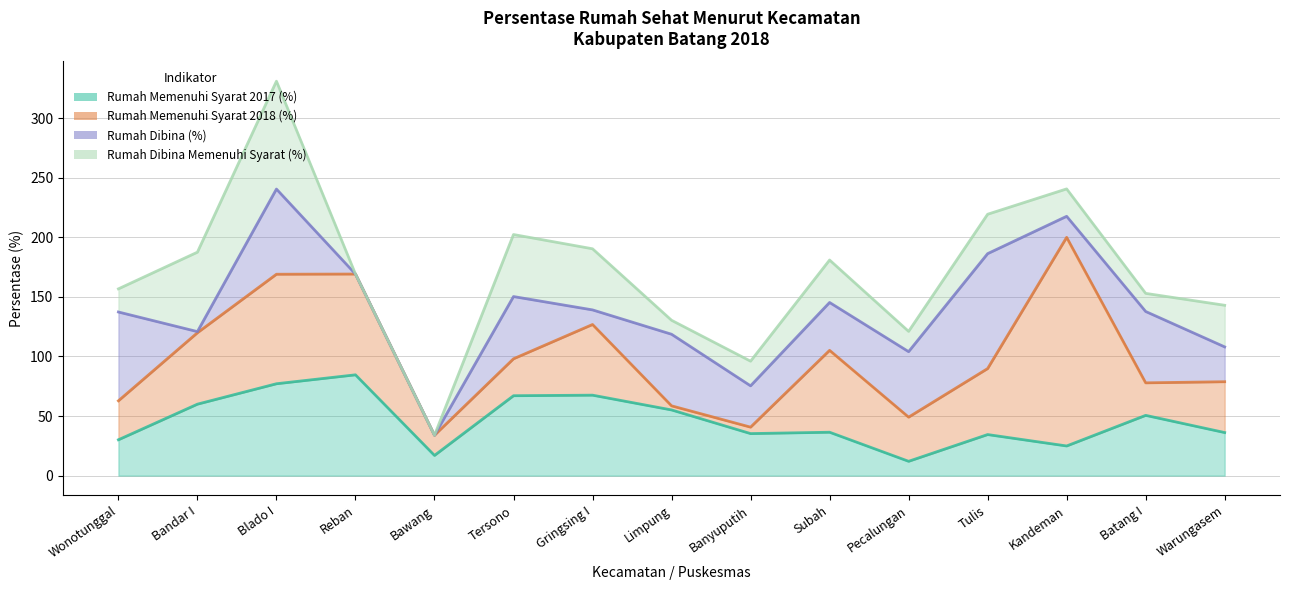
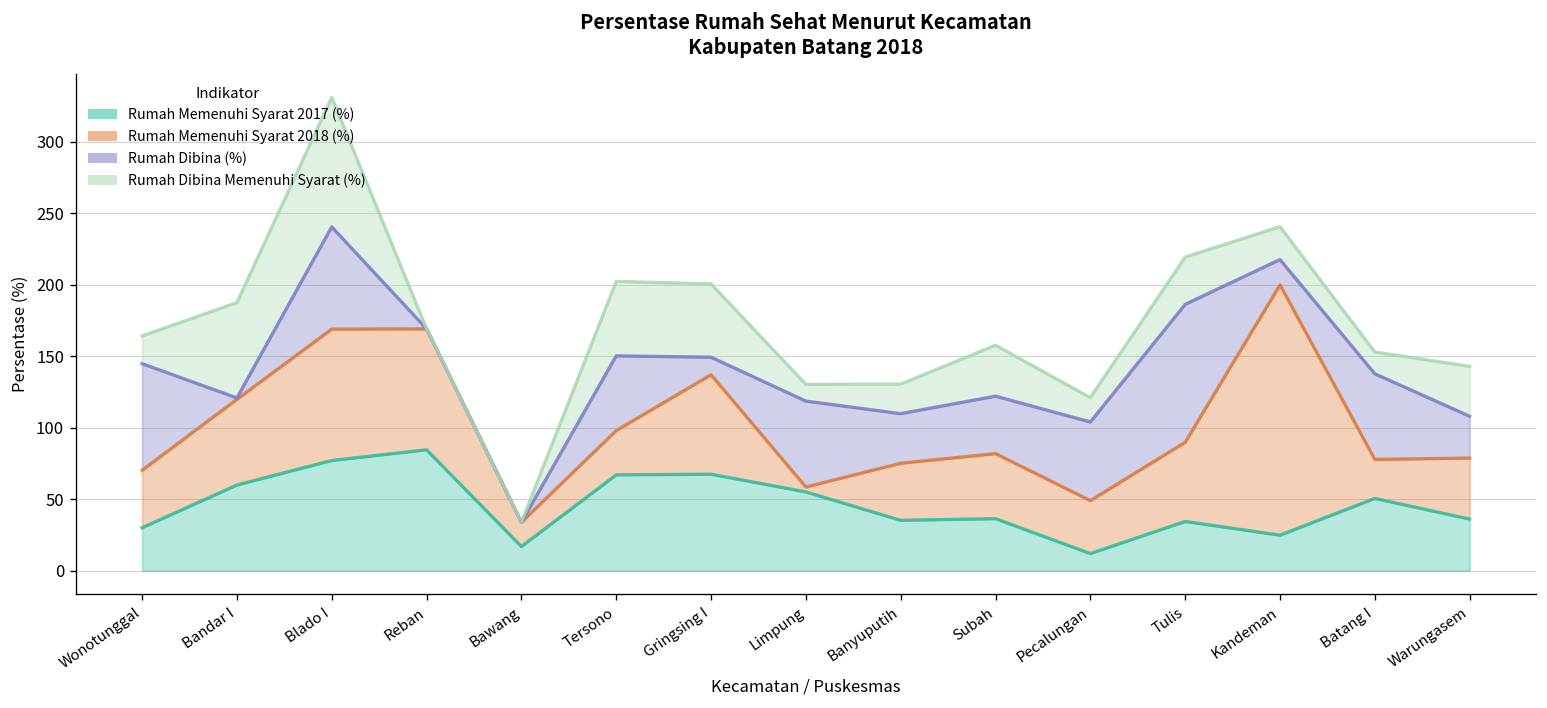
Rumah Memenuhi Syarat 2018 (%), Wonotunggal: 33 -> 40
Rumah Memenuhi Syarat 2018 (%), Gringsing I: 59 -> 70
Rumah Memenuhi Syarat 2018 (%), Banyuputih: 5 -> 40
Rumah Memenuhi Syarat 2018 (%), Subah: 69 -> 46
